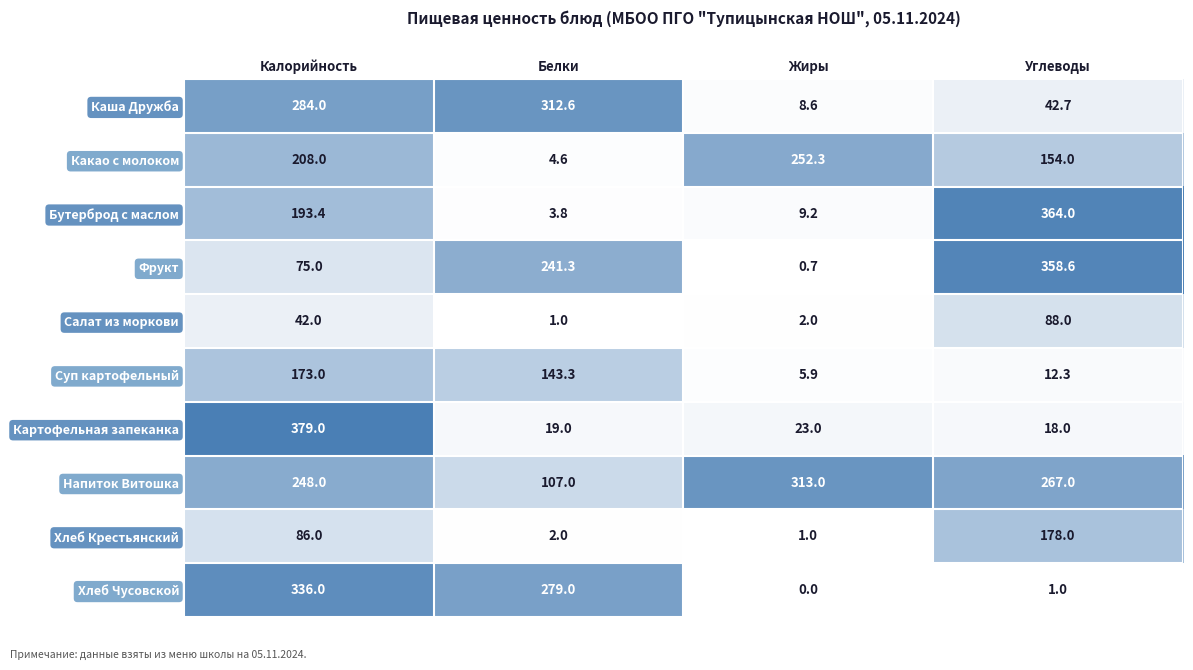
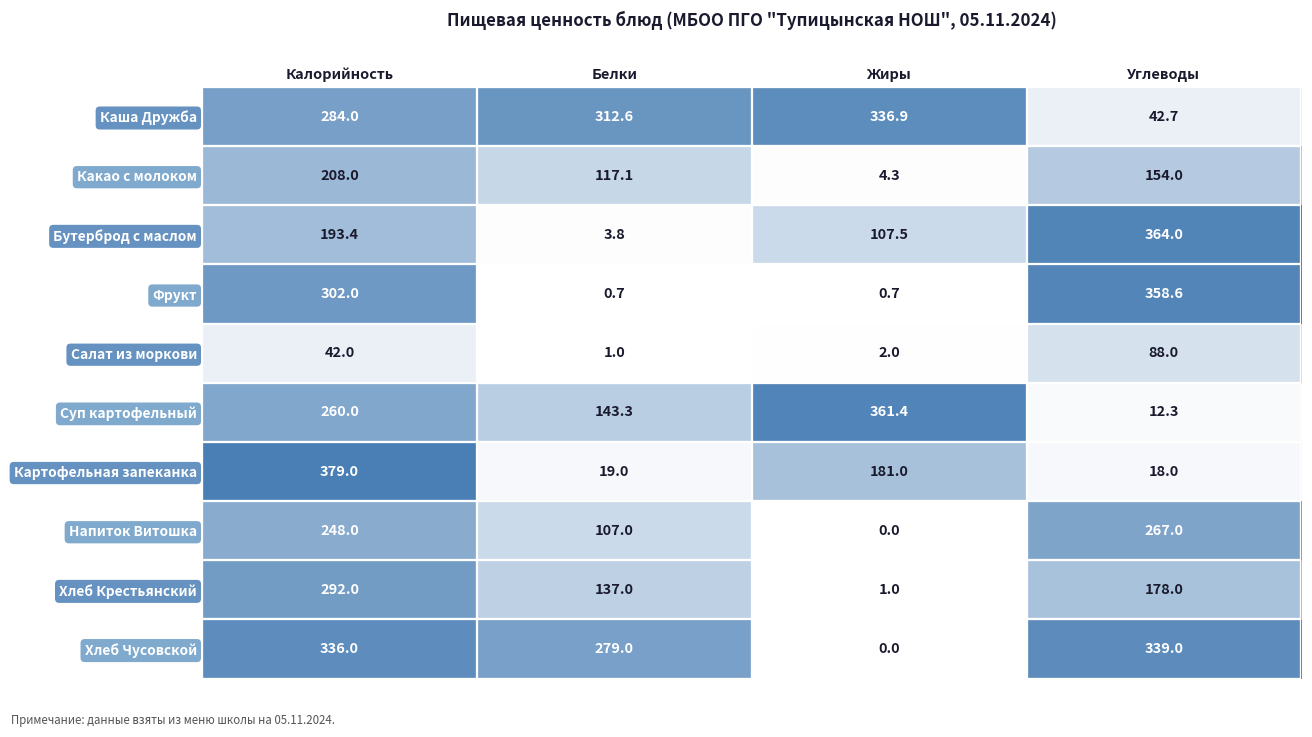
Каша Дружба, Жиры: 8.6 -> 336.9
Какао с молоком, Белки: 4.6 -> 117.1
Какао с молоком, Жиры: 252.3 -> 4.3
Бутерброд с маслом, Жиры: 9.2 -> 107.5
Фрукт, Калорийность: 75.0 -> 302.0
Фрукт, Белки: 241.3 -> 0.7
Суп картофельный, Калорийность: 173.0 -> 260.0
Суп картофельный, Жиры: 5.9 -> 361.4
Картофельная запеканка, Жиры: 23.0 -> 181.0
Напиток Витошка, Жиры: 313.0 -> 0.0
Хлеб Крестьянский, Калорийность: 86.0 -> 292.0
Хлеб Крестьянский, Белки: 2.0 -> 137.0
Хлеб Чусовской, Углеводы: 1.0 -> 339.0
